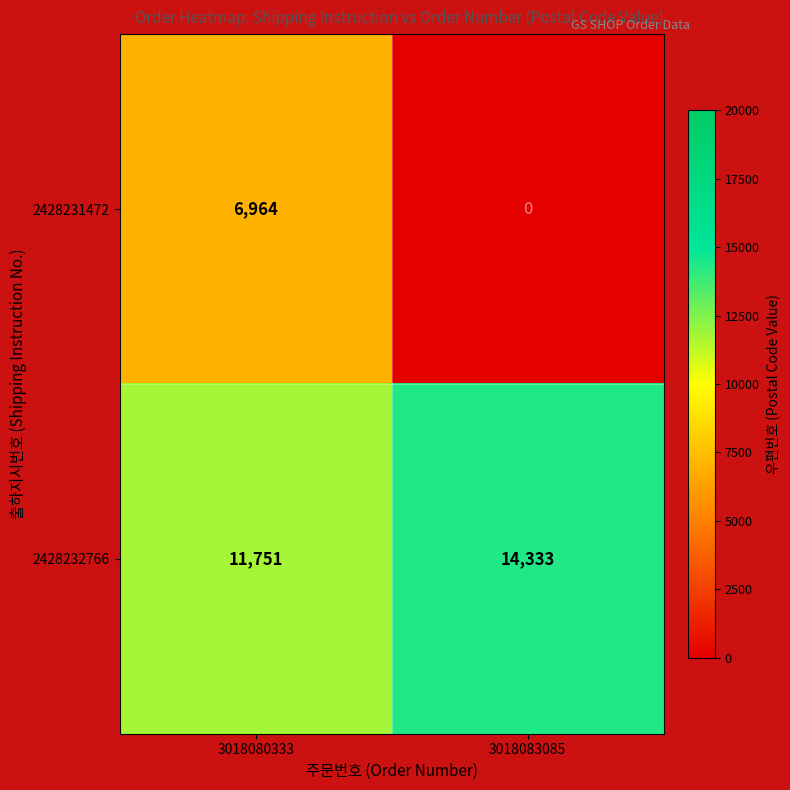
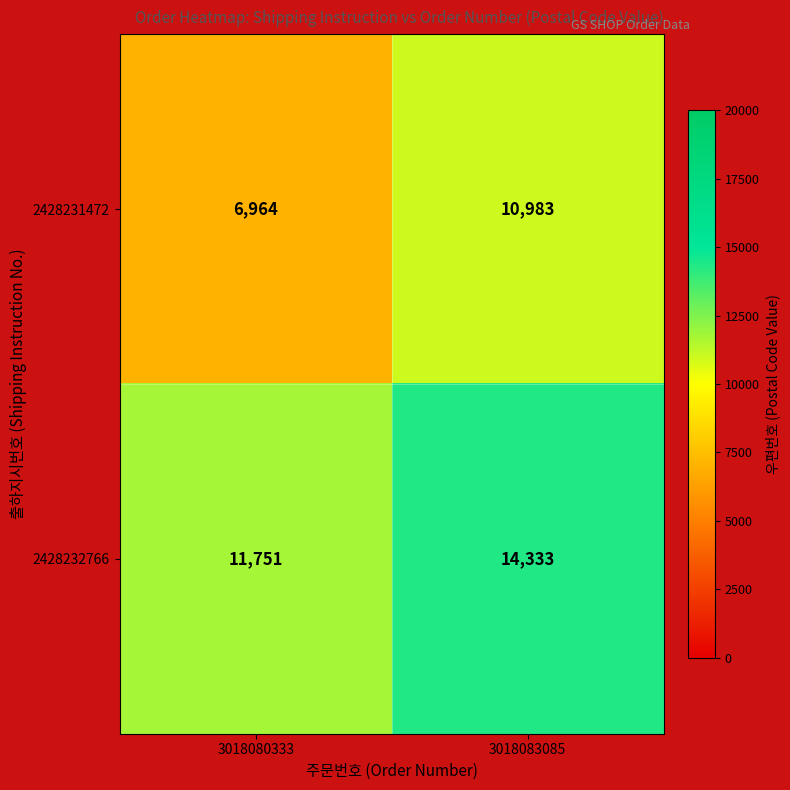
2428231472, 3018083085: 0 -> 10,983
